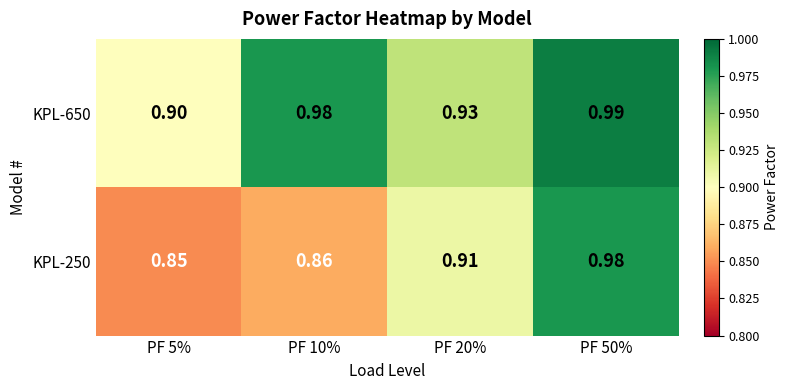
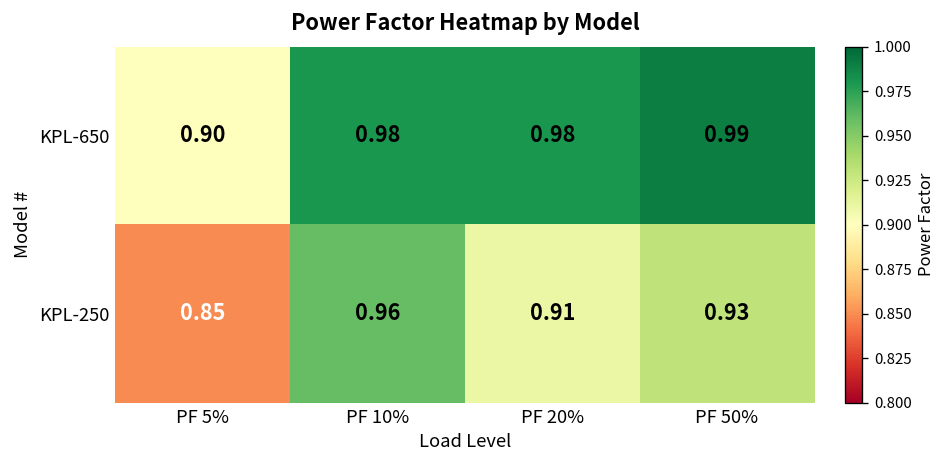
KPL-650, PF 20%: 0.93 -> 0.98
KPL-250, PF 10%: 0.86 -> 0.96
KPL-250, PF 50%: 0.98 -> 0.93
